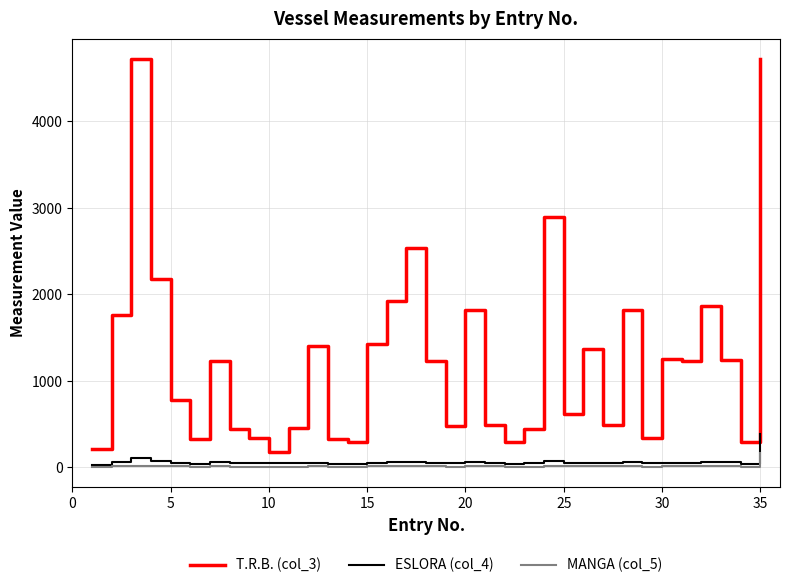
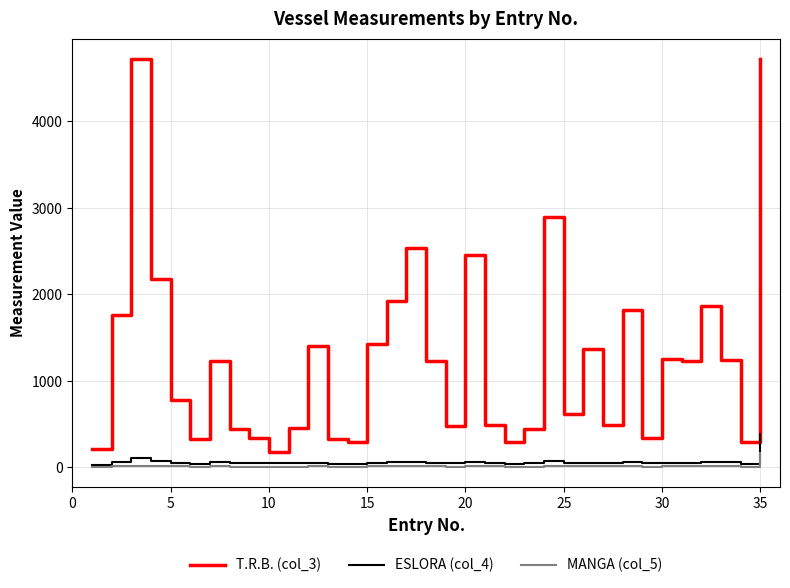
T.R.B. (col_3), 20: 1800 -> 2500
